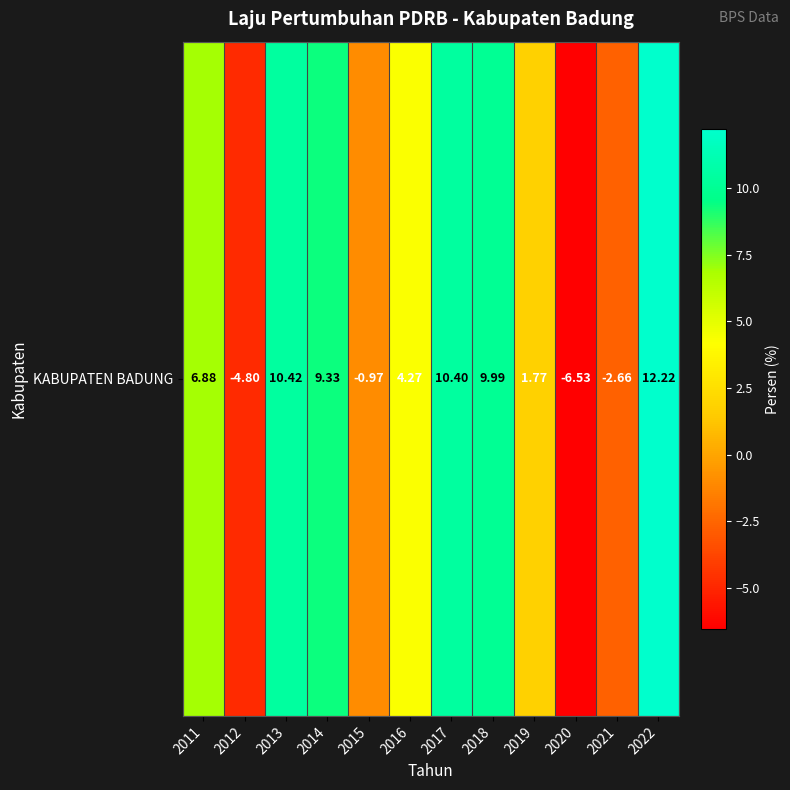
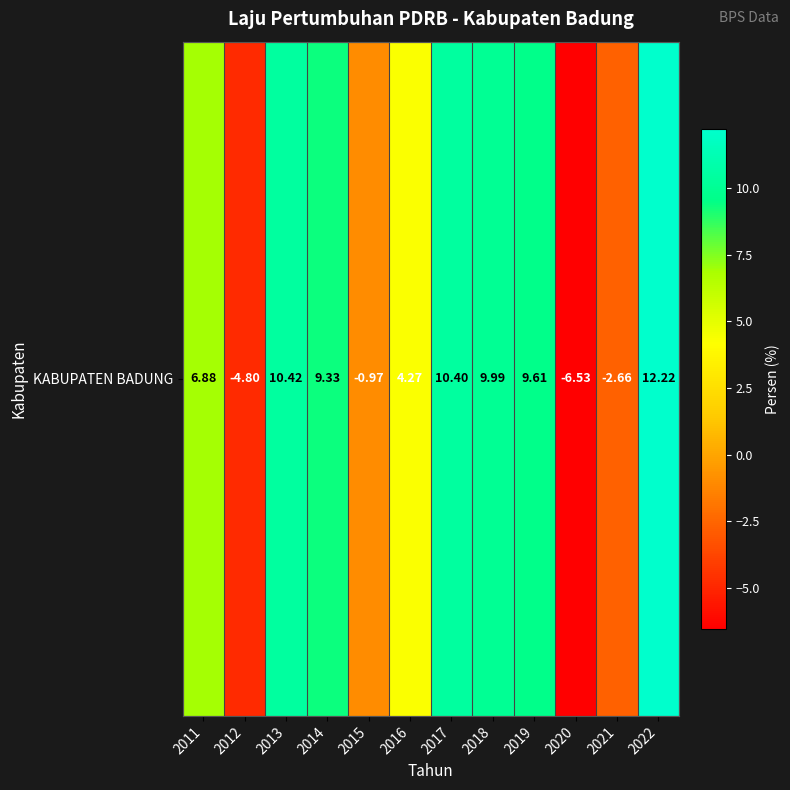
KABUPATEN BADUNG, 2019: 1.77 -> 9.61
